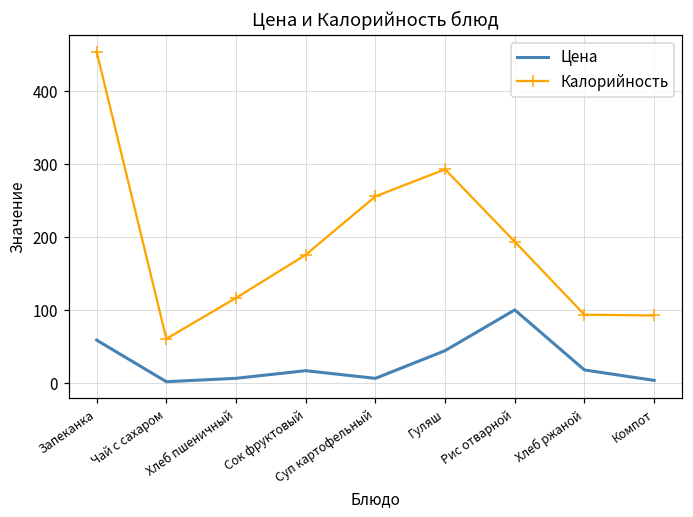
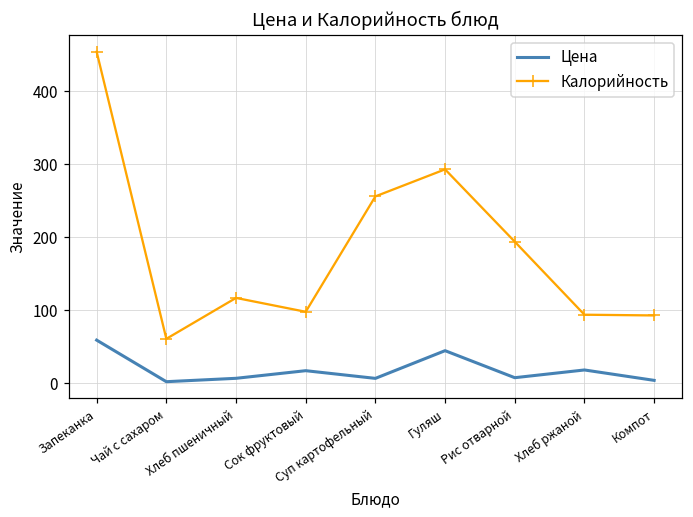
Калорийность, Сок фруктовый: 180 -> 100
Цена, Рис отварной: 100 -> 10
